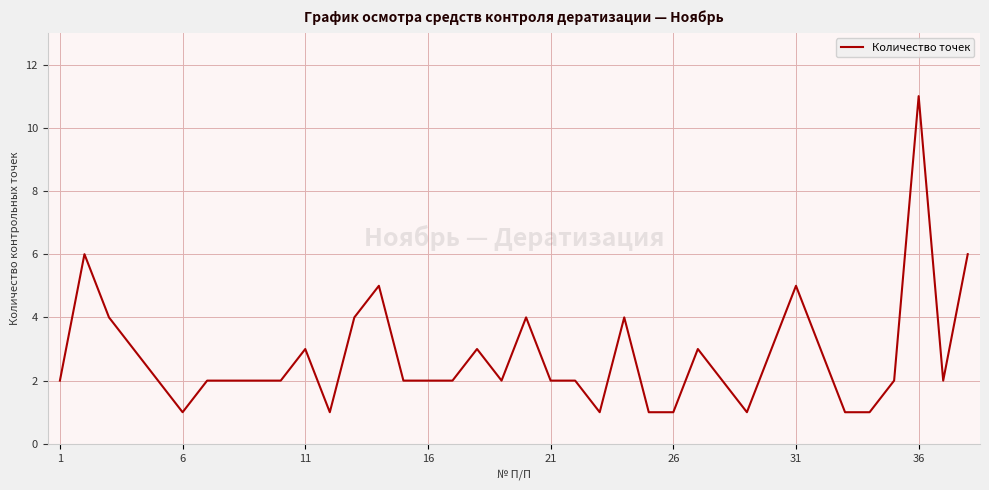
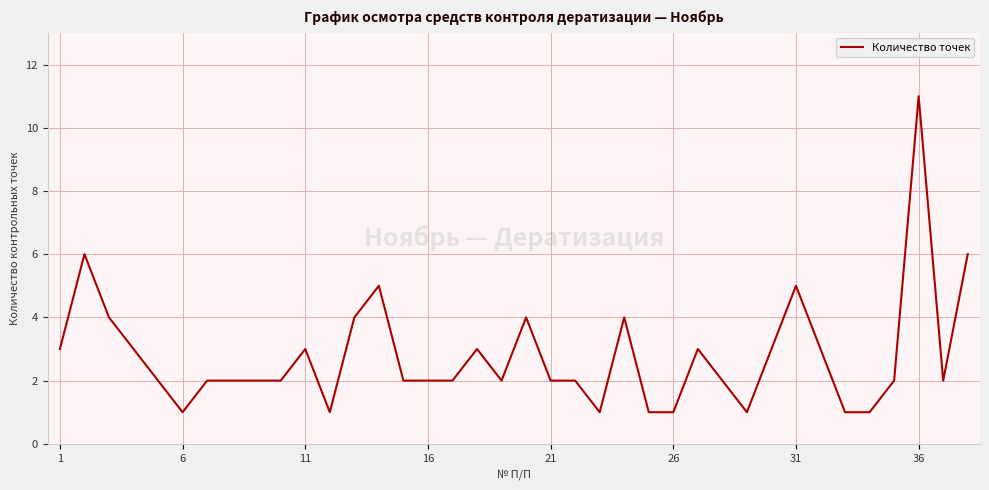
1: 2 -> 3
